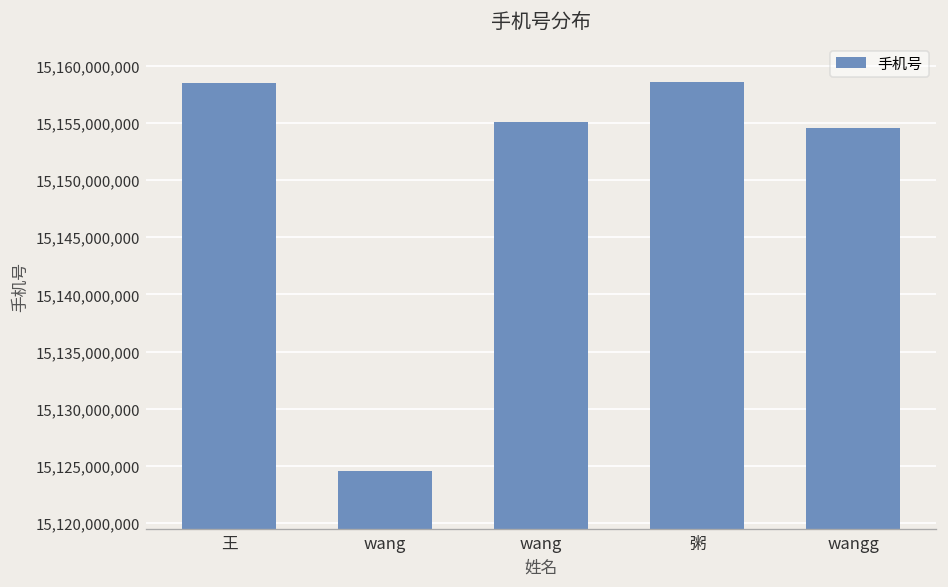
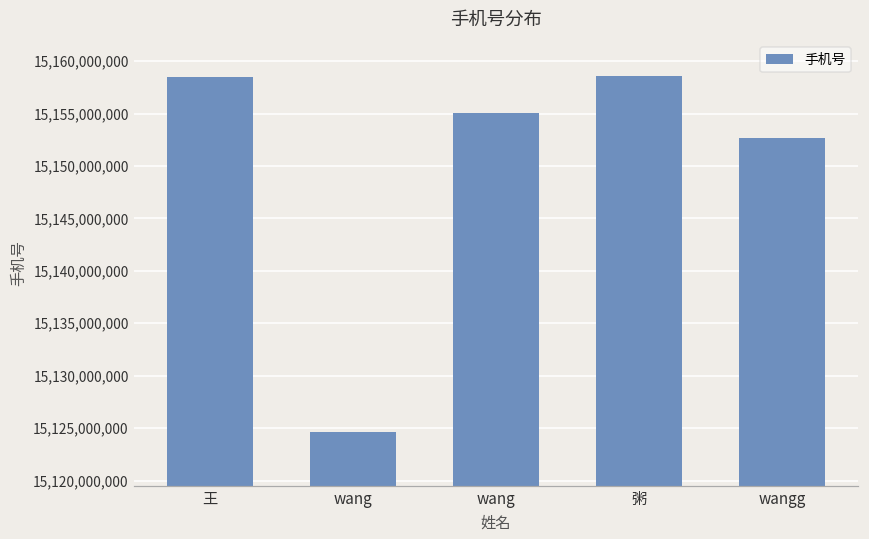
wangg: 15,155,000,000 -> 15,153,000,000
